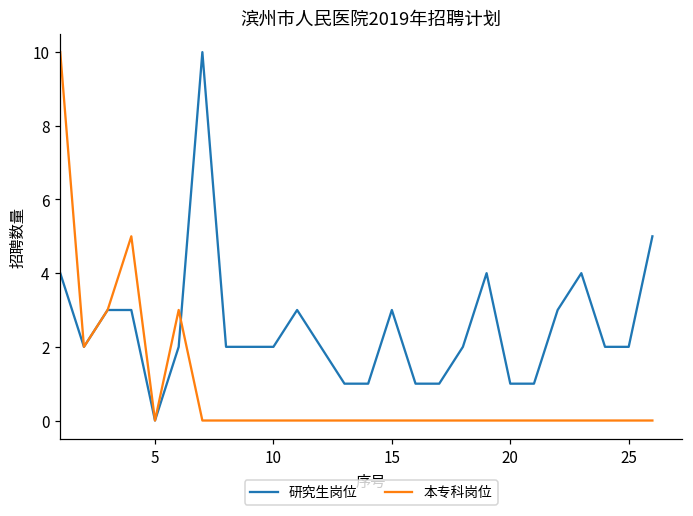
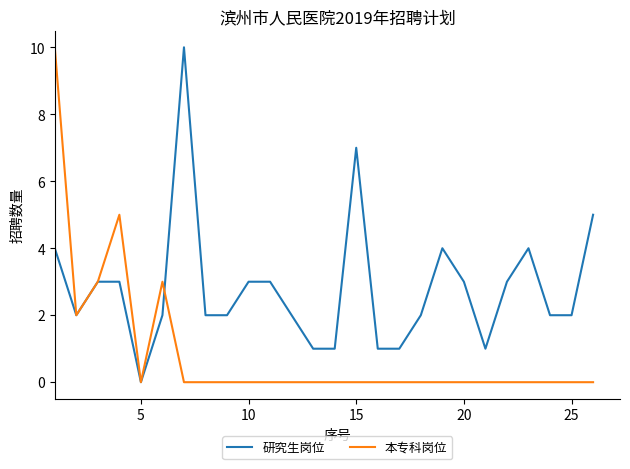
研究生岗位, 10: 2 -> 3
研究生岗位, 15: 3 -> 7
研究生岗位, 20: 1 -> 3
